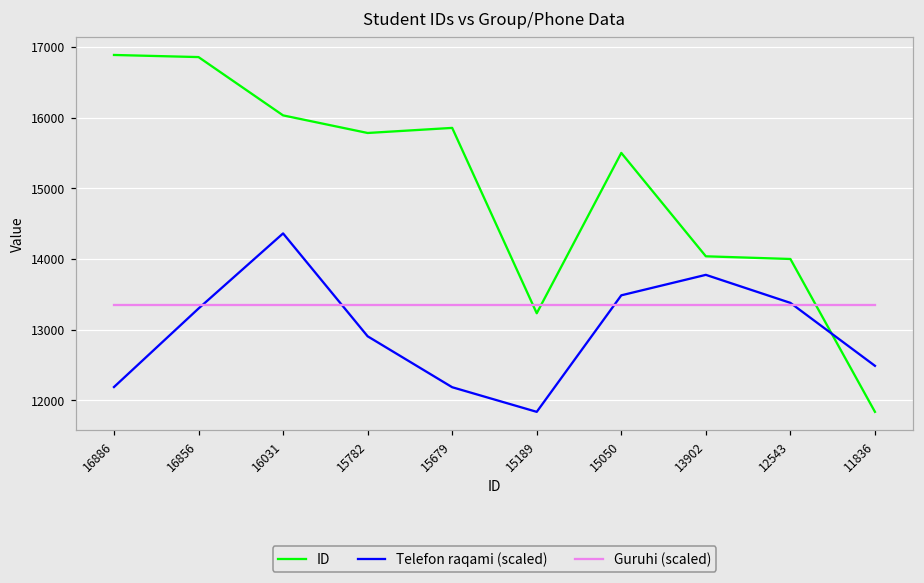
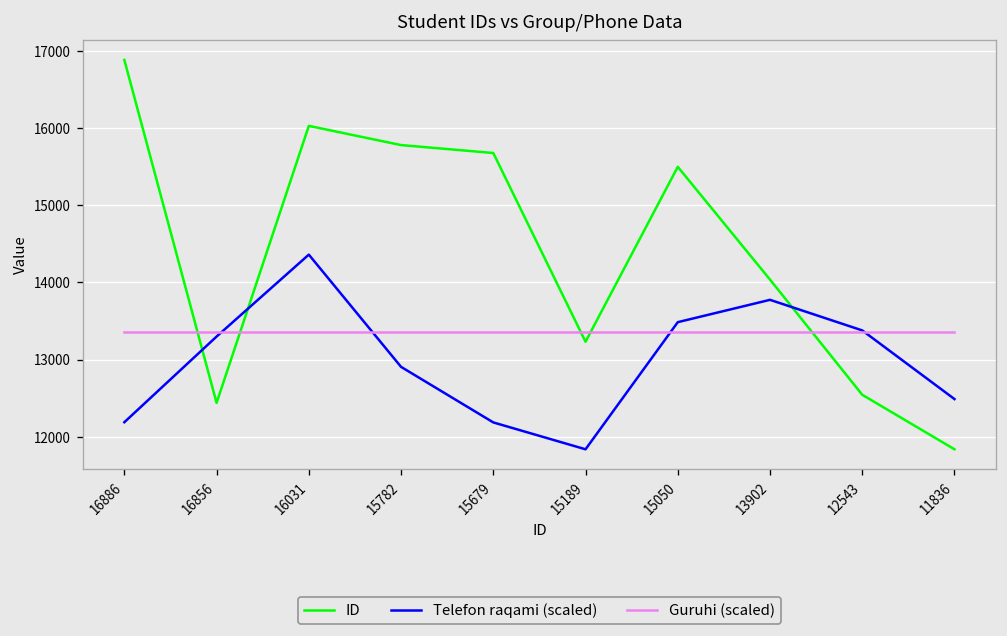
ID, 16856: 16900 -> 12400
ID, 15679: 15900 -> 15700
ID, 12543: 14000 -> 12500
